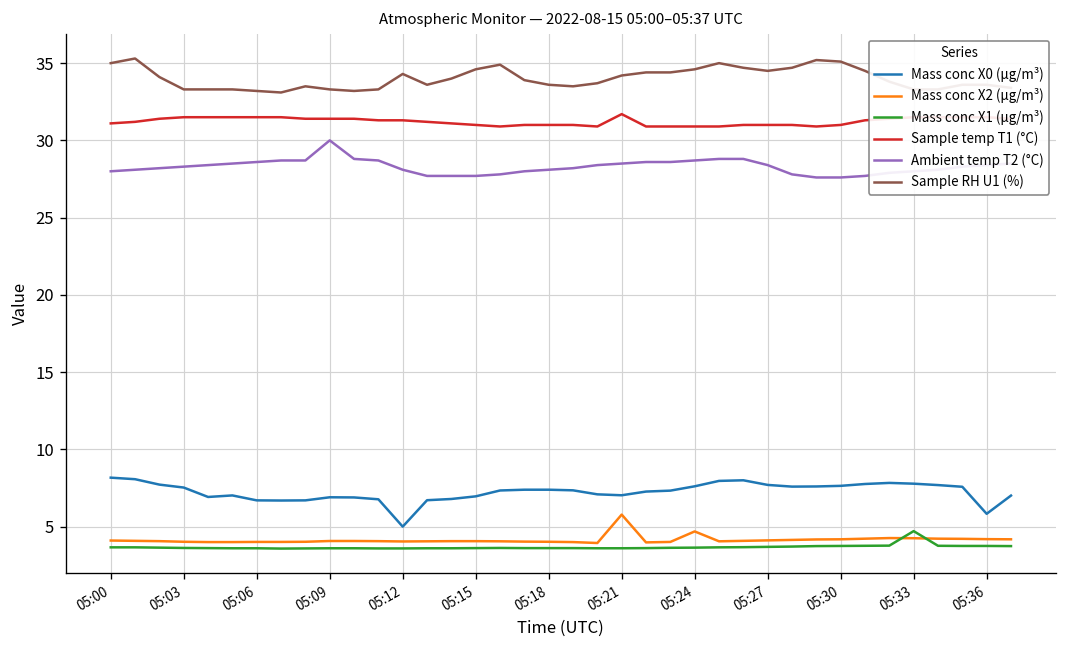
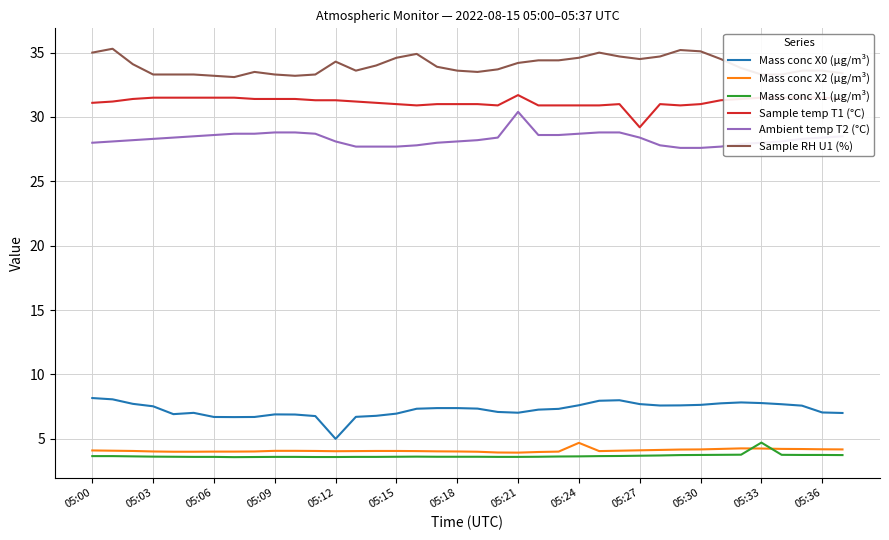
Ambient temp T2 (°C), 05:09: 30.0 -> 28.8
Mass conc X2 (μg/m³), 05:21: 5.8 -> 3.9
Ambient temp T2 (°C), 05:21: 28.5 -> 30.4
Sample temp T1 (°C), 05:27: 31.0 -> 29.2
Mass conc X0 (μg/m³), 05:36: 5.8 -> 7.1
